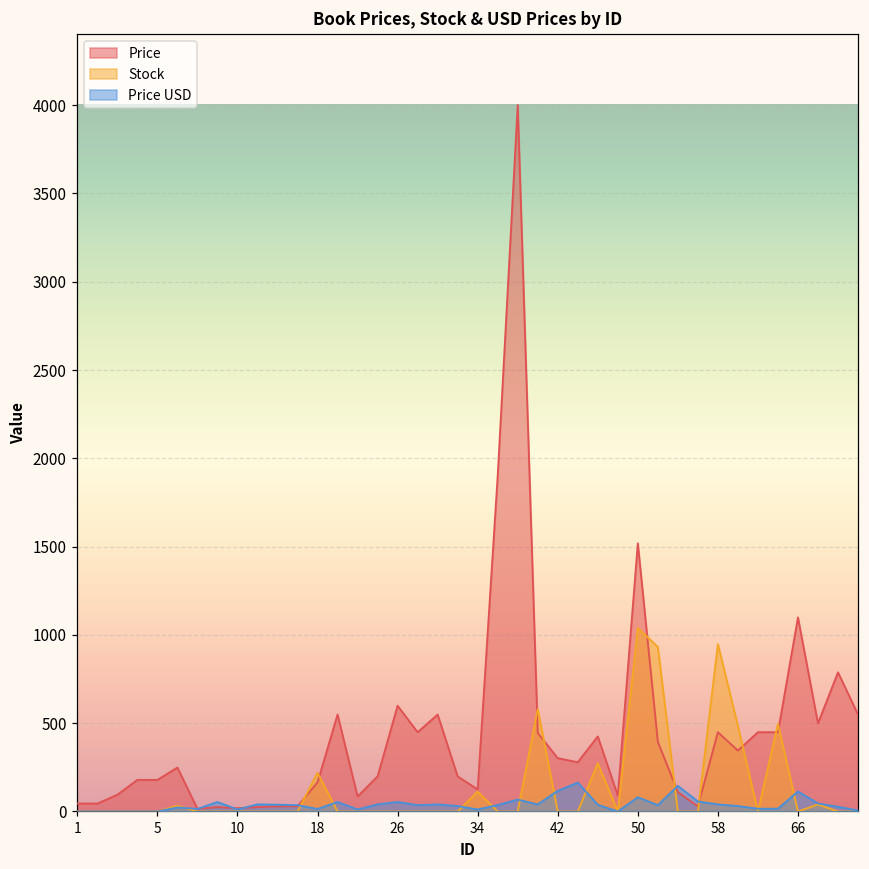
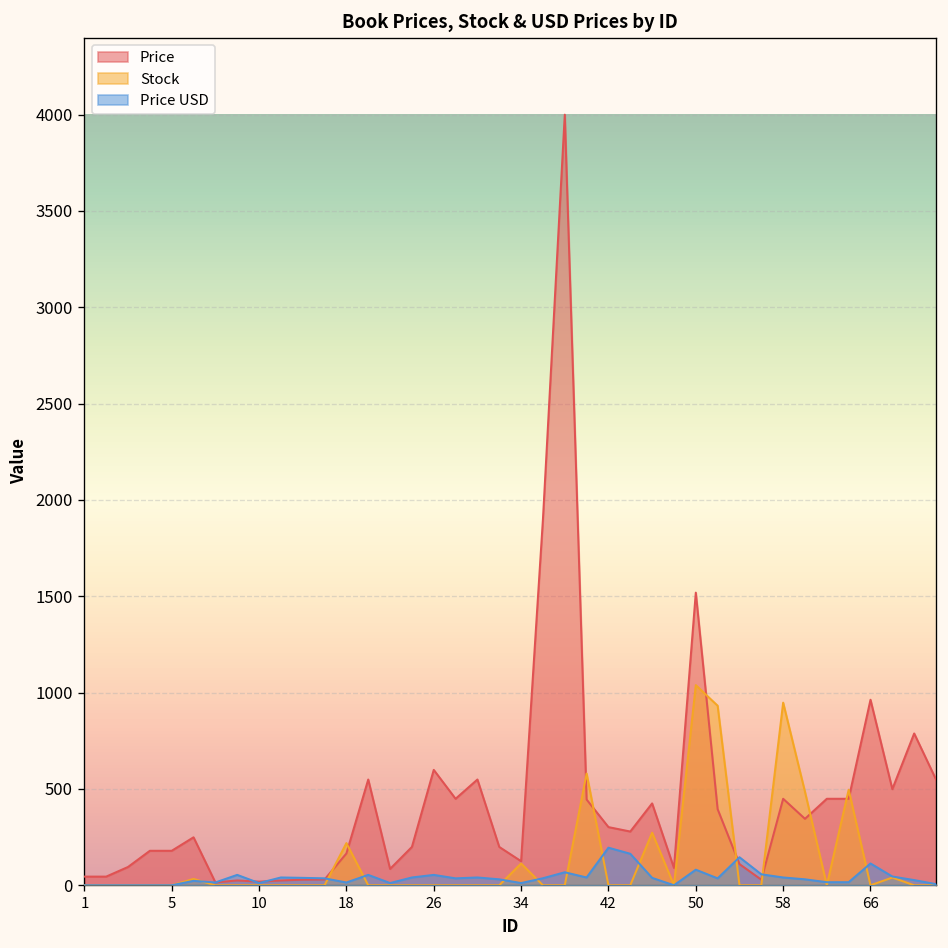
Price USD, 42: 120 -> 200
Price, 66: 1100 -> 960
